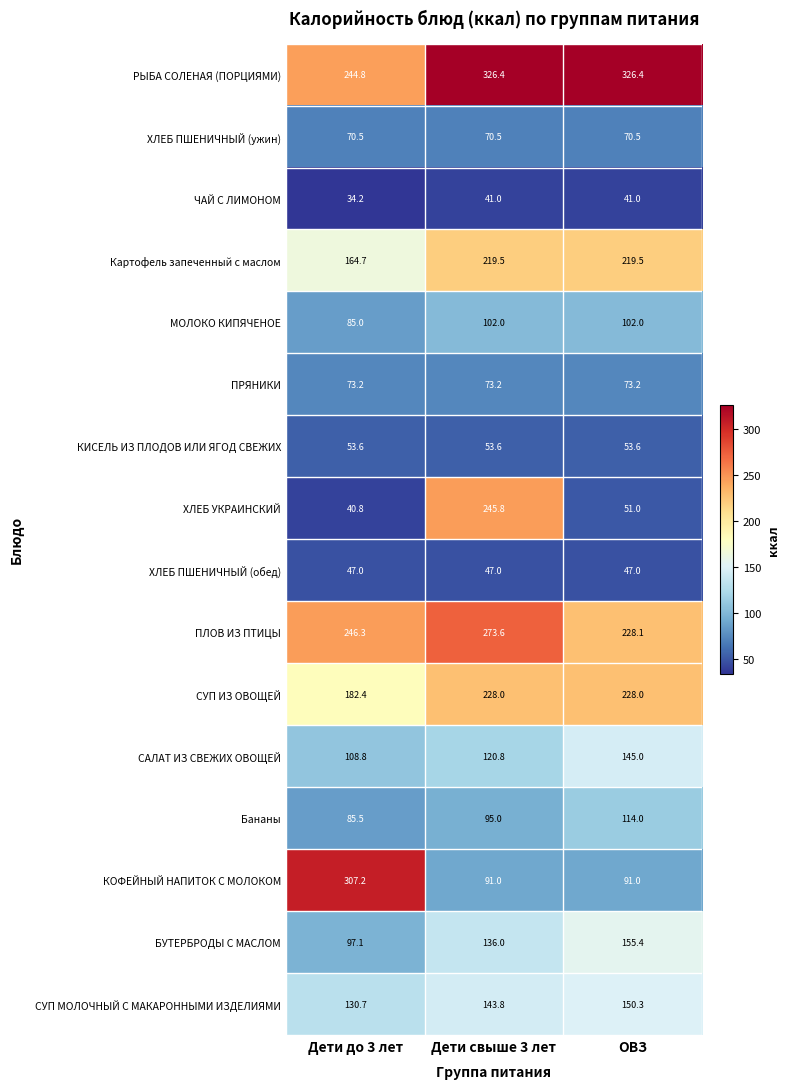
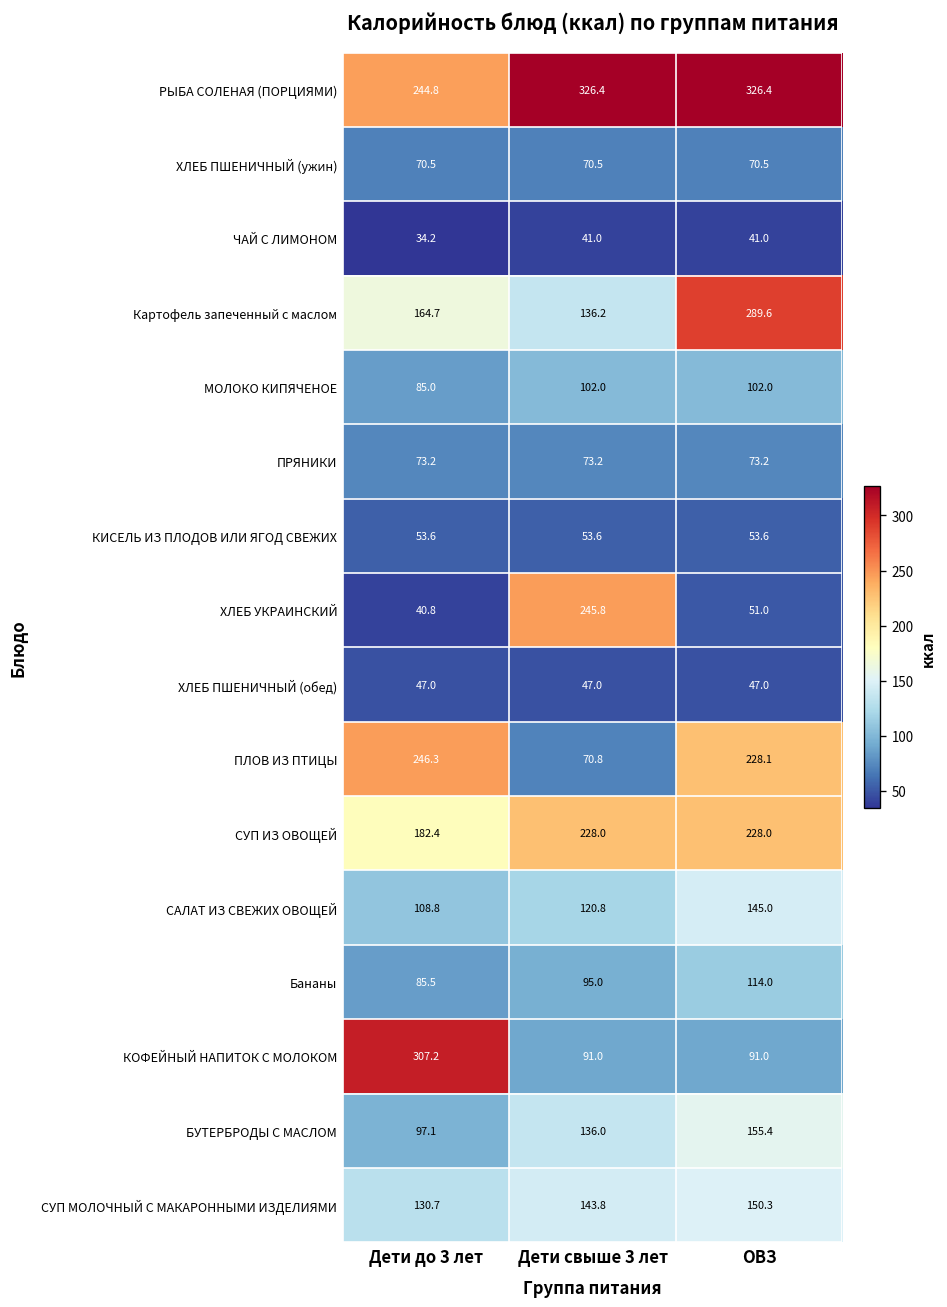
Картофель запеченный с маслом, Дети свыше 3 лет: 219.5 -> 136.2
Картофель запеченный с маслом, ОВЗ: 219.5 -> 289.6
ПЛОВ ИЗ ПТИЦЫ, Дети свыше 3 лет: 273.6 -> 70.8
